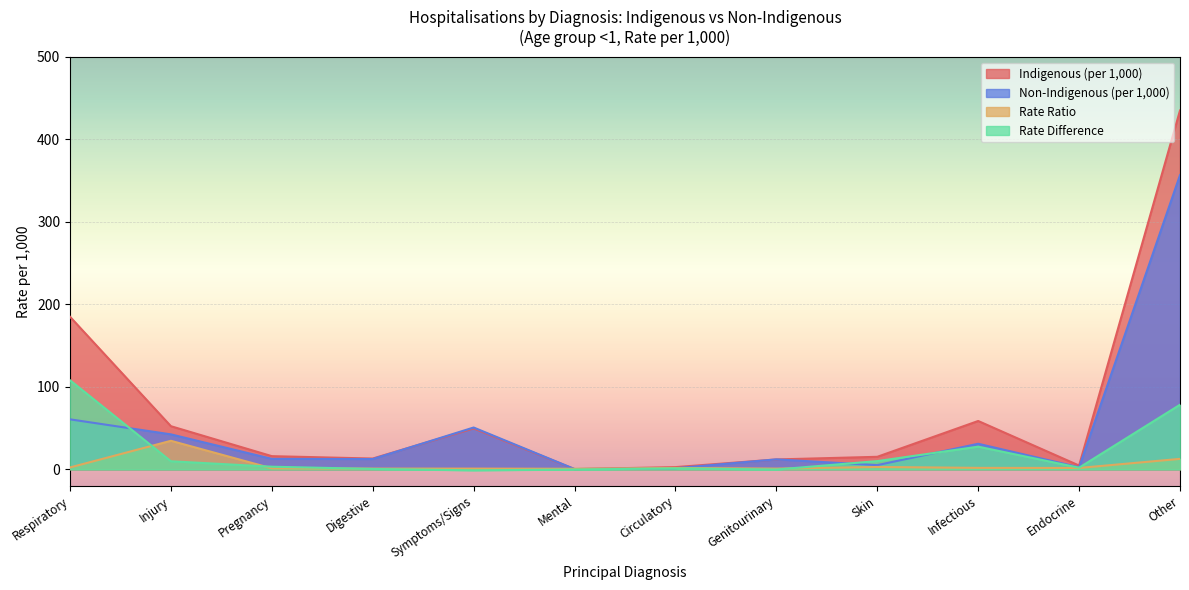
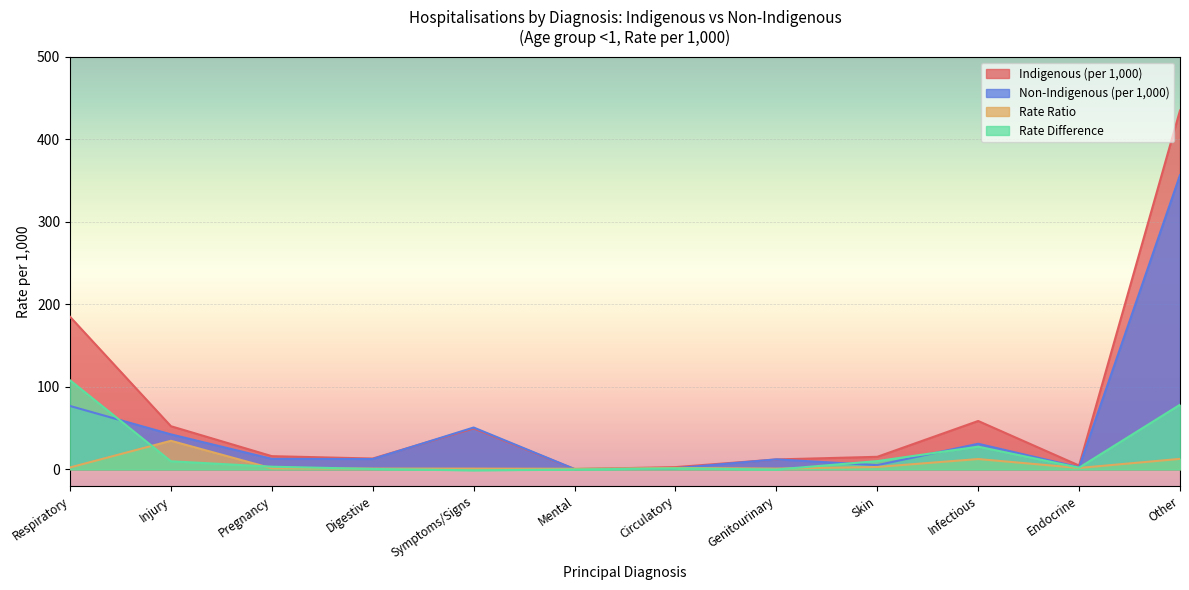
Non-Indigenous (per 1,000), Respiratory: 60 -> 80
Rate Ratio, Infectious: 0 -> 10
